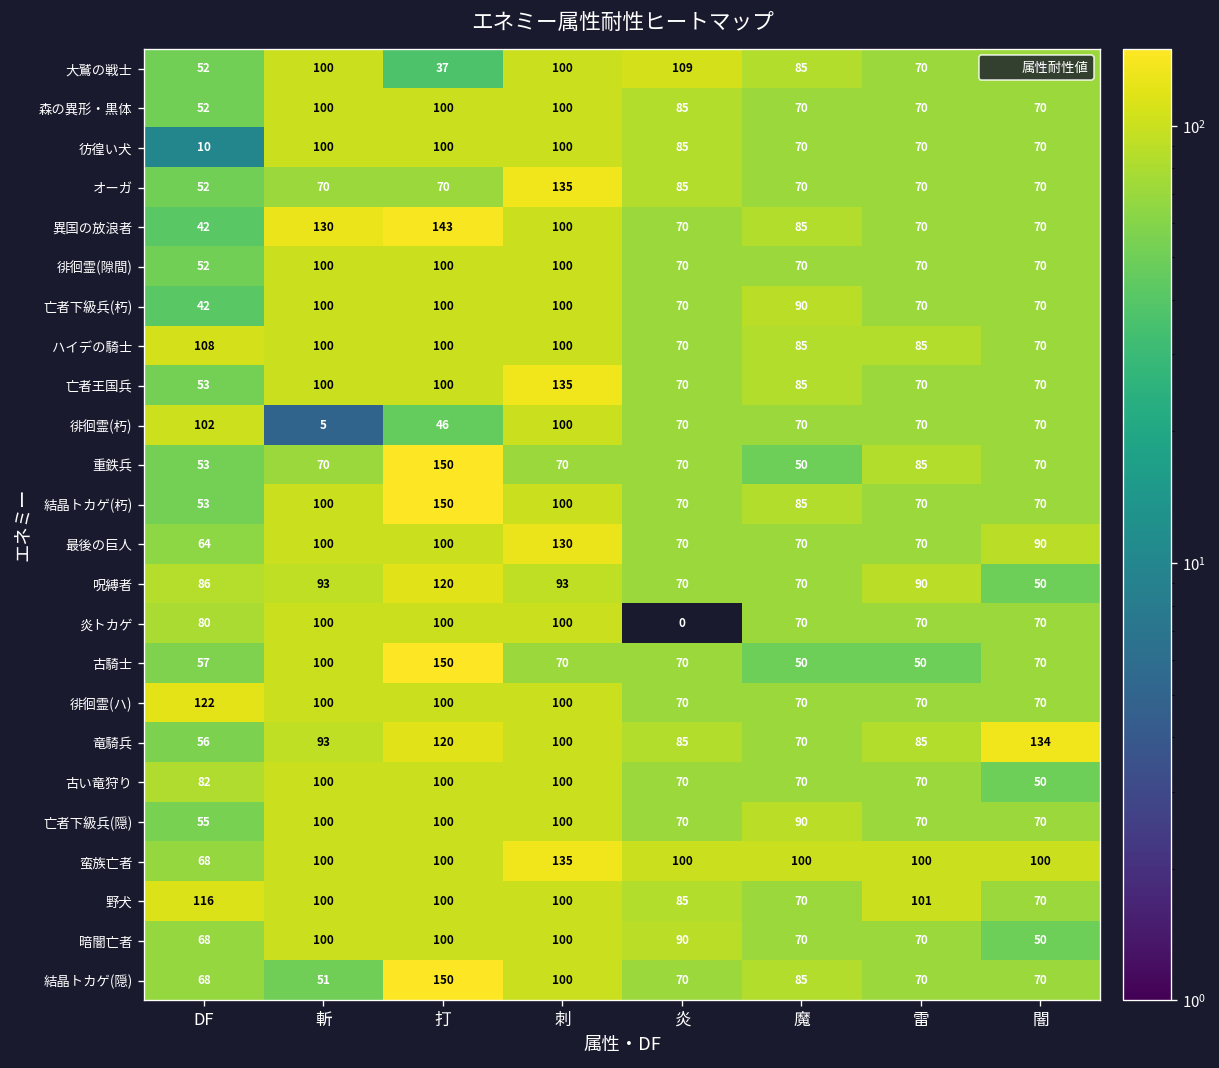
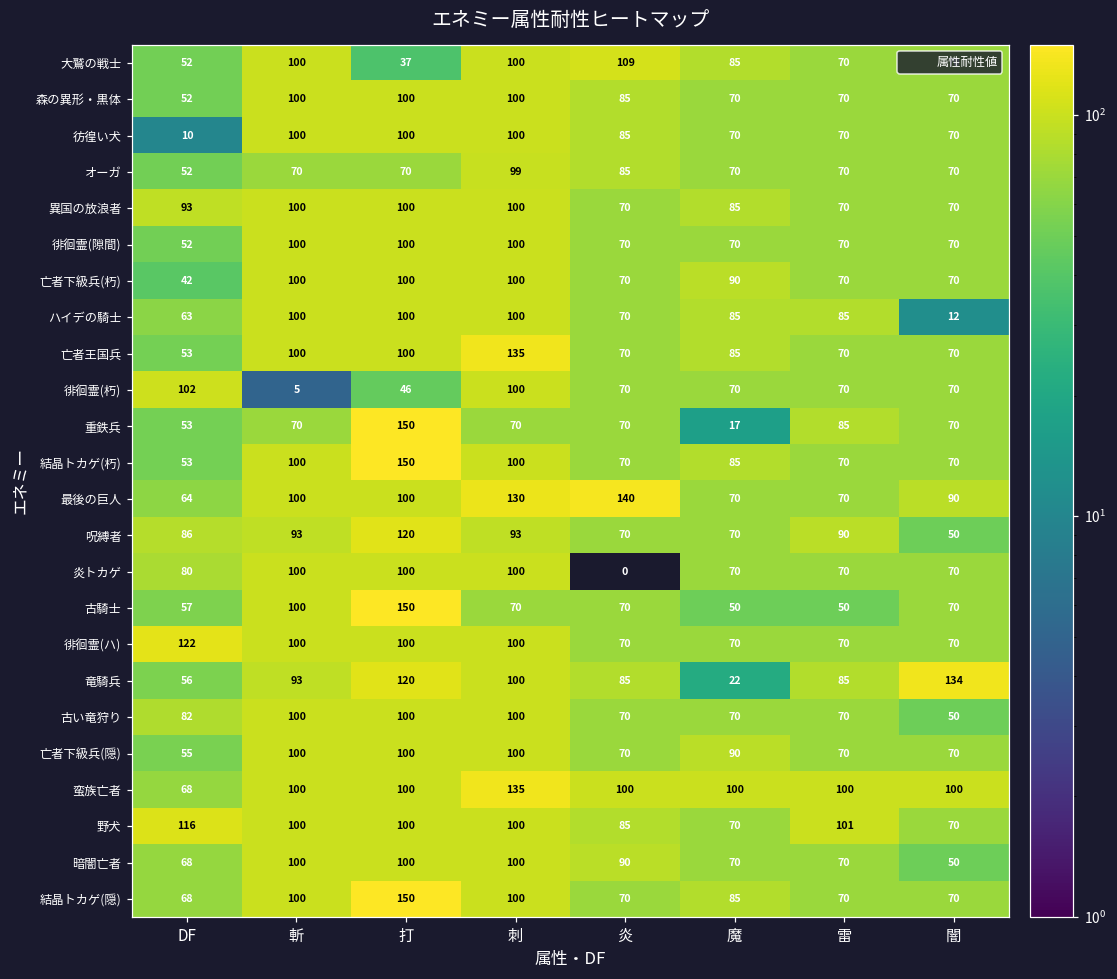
オーガ, 刺: 135 -> 99
異国の放浪者, DF: 42 -> 93
異国の放浪者, 斬: 130 -> 100
異国の放浪者, 打: 143 -> 100
ハイデの騎士, DF: 108 -> 63
ハイデの騎士, 闇: 70 -> 12
重鉄兵, 魔: 50 -> 17
最後の巨人, 炎: 70 -> 140
竜騎兵, 魔: 70 -> 22
結晶トカゲ(隠), 斬: 51 -> 100
